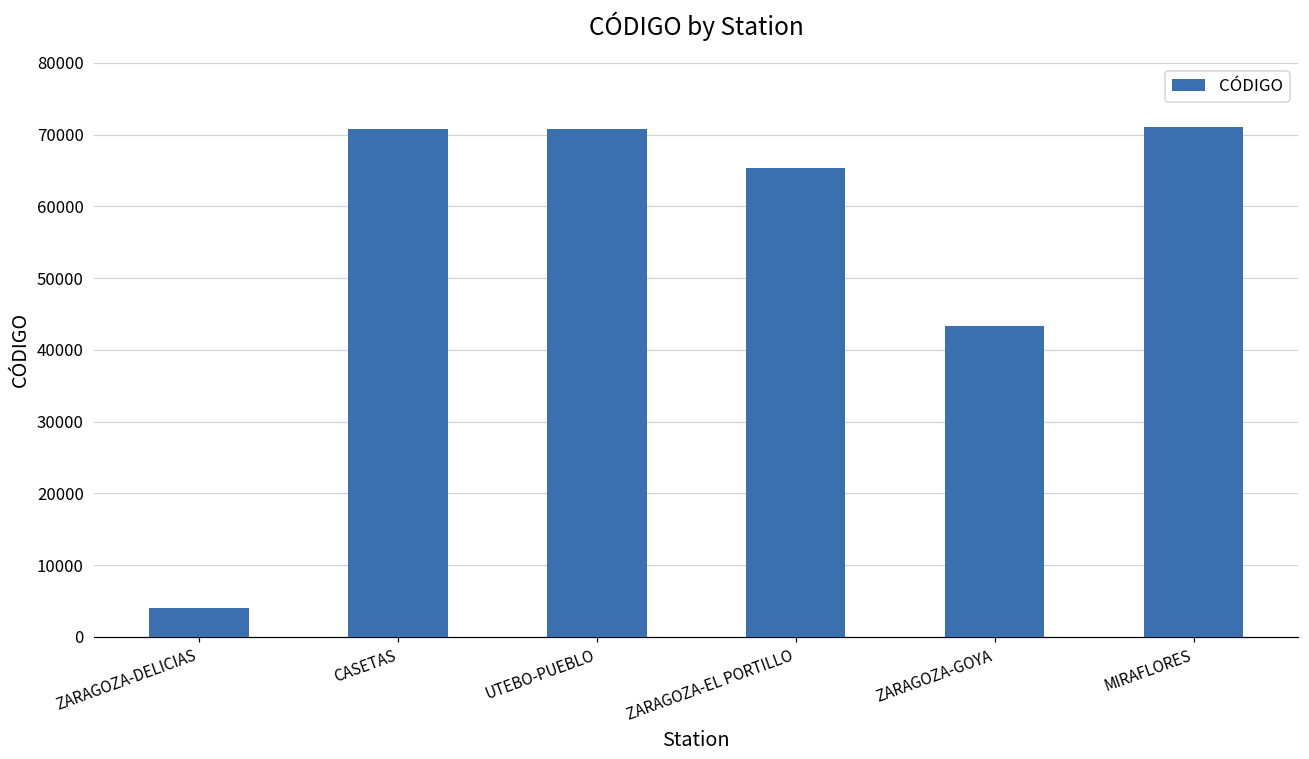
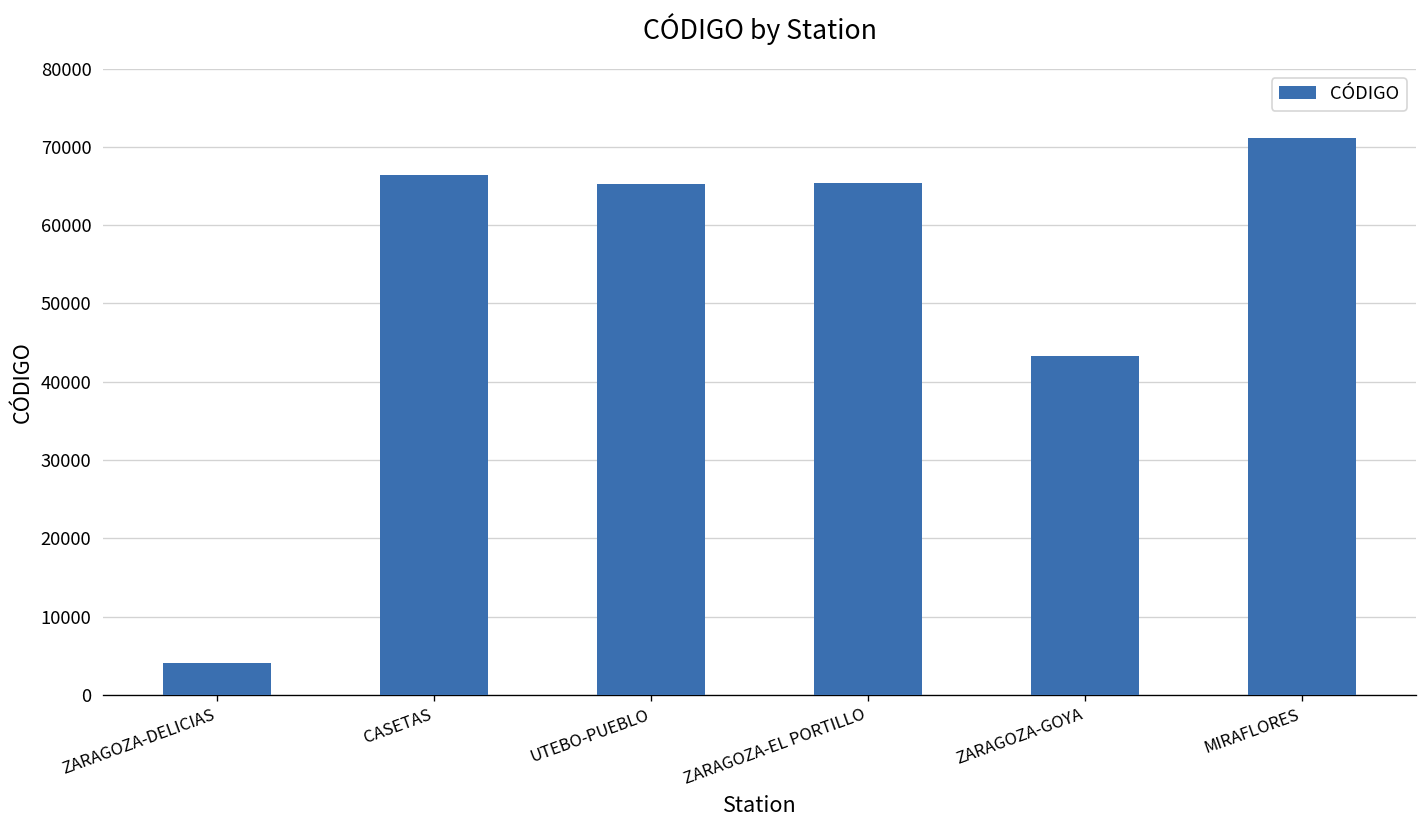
CASETAS: 71000 -> 66000
UTEBO-PUEBLO: 71000 -> 65000
